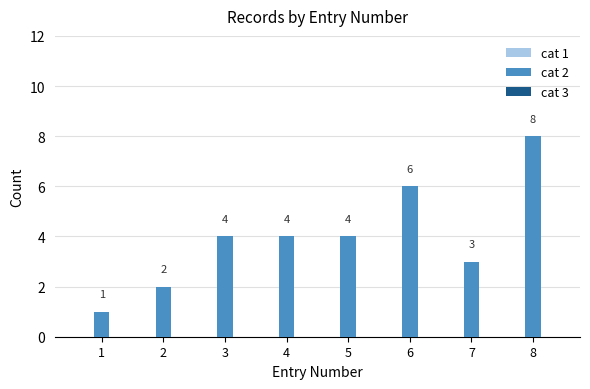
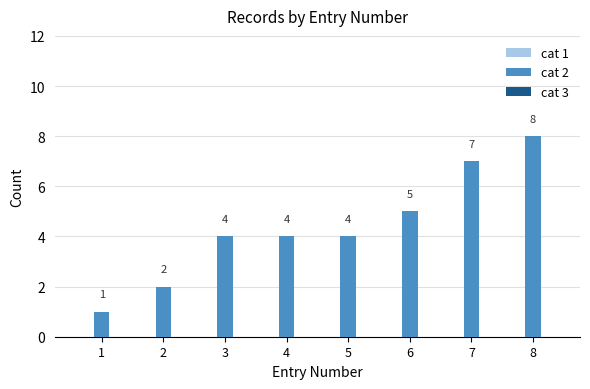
cat 2, 6: 6 -> 5
cat 2, 7: 3 -> 7
